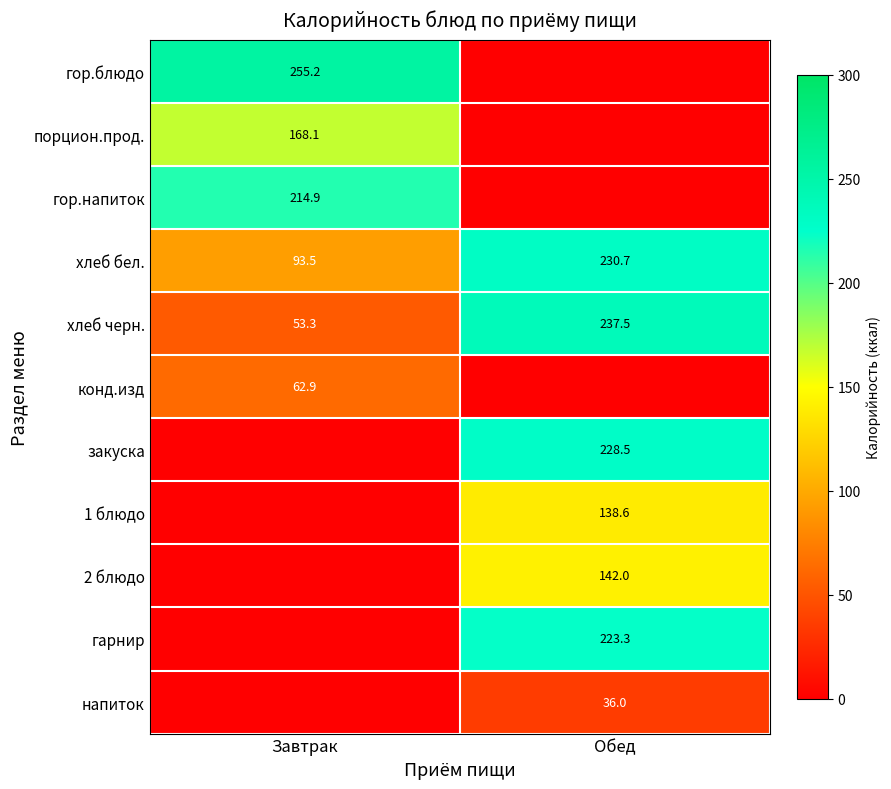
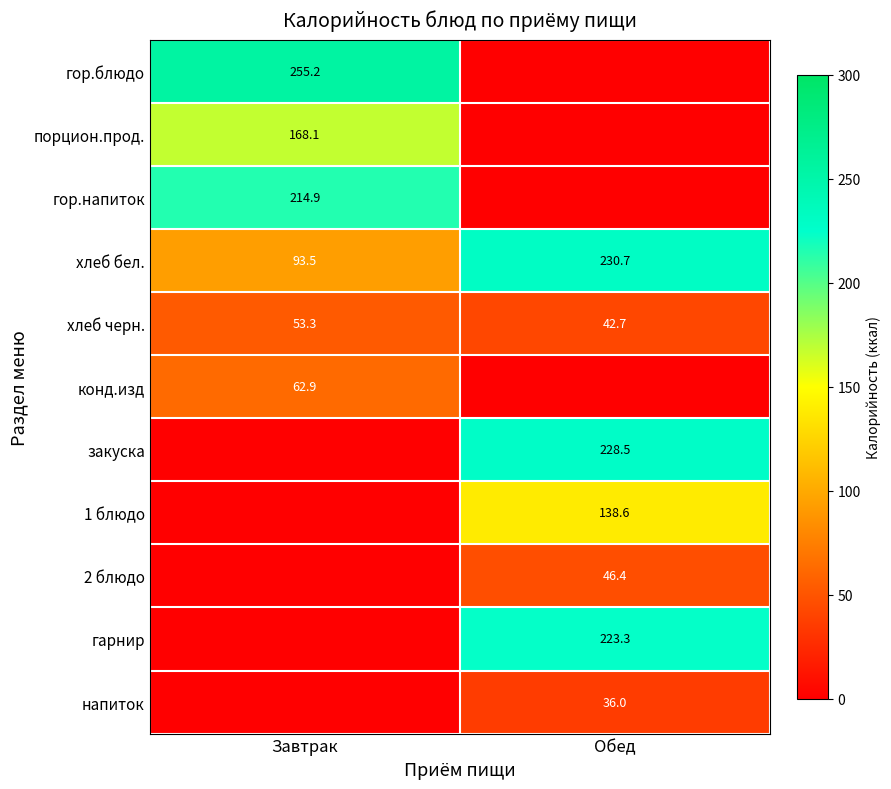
хлеб черн., Обед: 237.5 -> 42.7
2 блюдо, Обед: 142.0 -> 46.4
